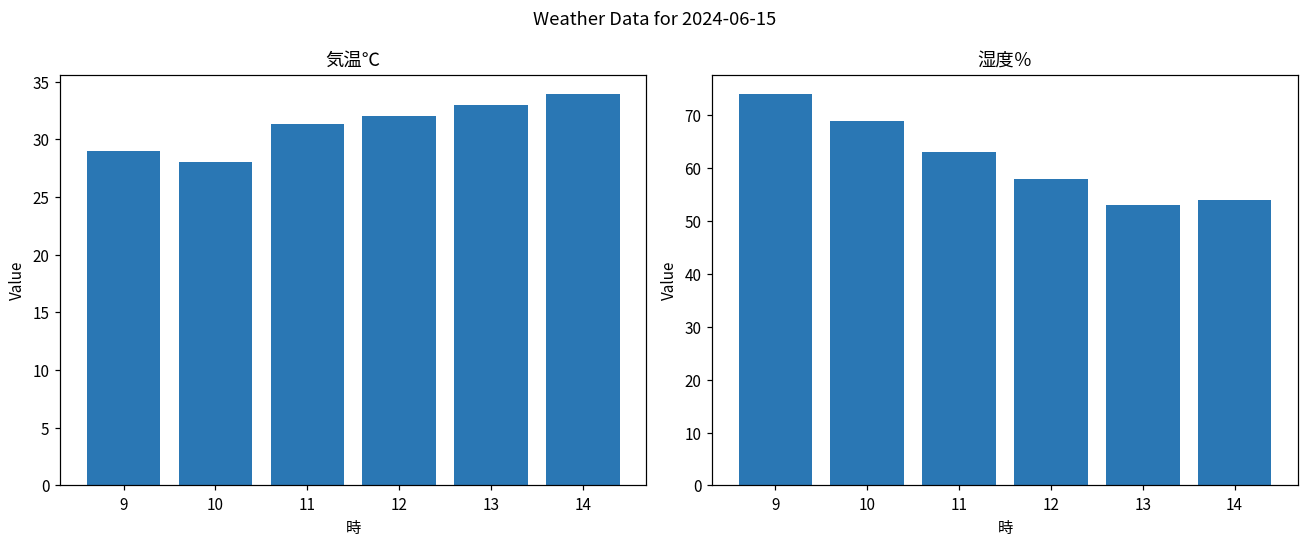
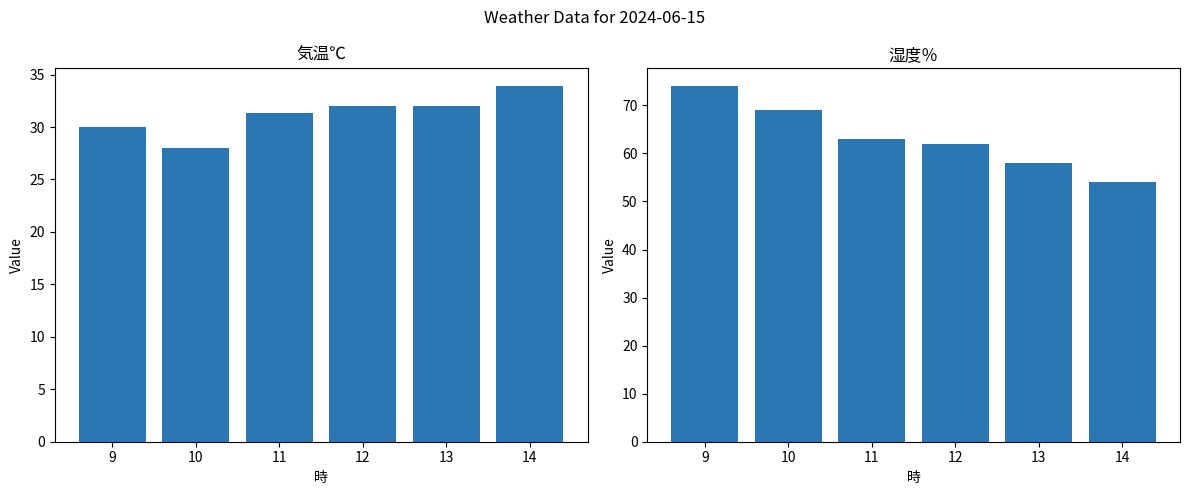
気温℃, 9: 29 -> 30
気温℃, 13: 33 -> 32
湿度％, 12: 58 -> 62
湿度％, 13: 53 -> 58
